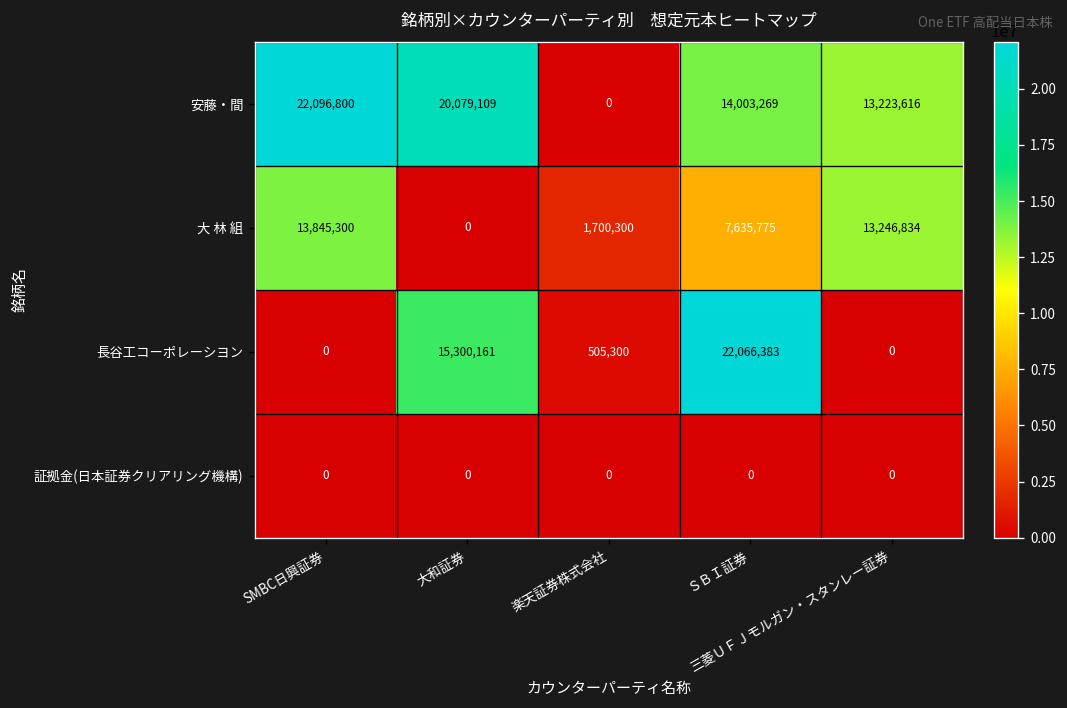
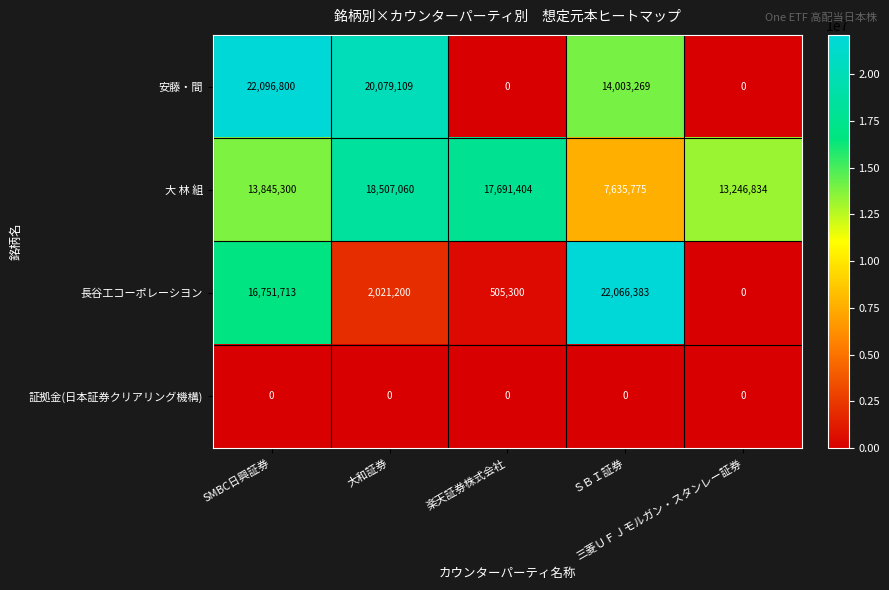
安藤・間, 三菱ＵＦＪモルガン・スタンレー証券: 13,223,616 -> 0
大 林 組, 大和証券: 0 -> 18,507,060
大 林 組, 楽天証券株式会社: 1,700,300 -> 17,691,404
長谷工コーポレーシヨン, SMBC日興証券: 0 -> 16,751,713
長谷工コーポレーシヨン, 大和証券: 15,300,161 -> 2,021,200
